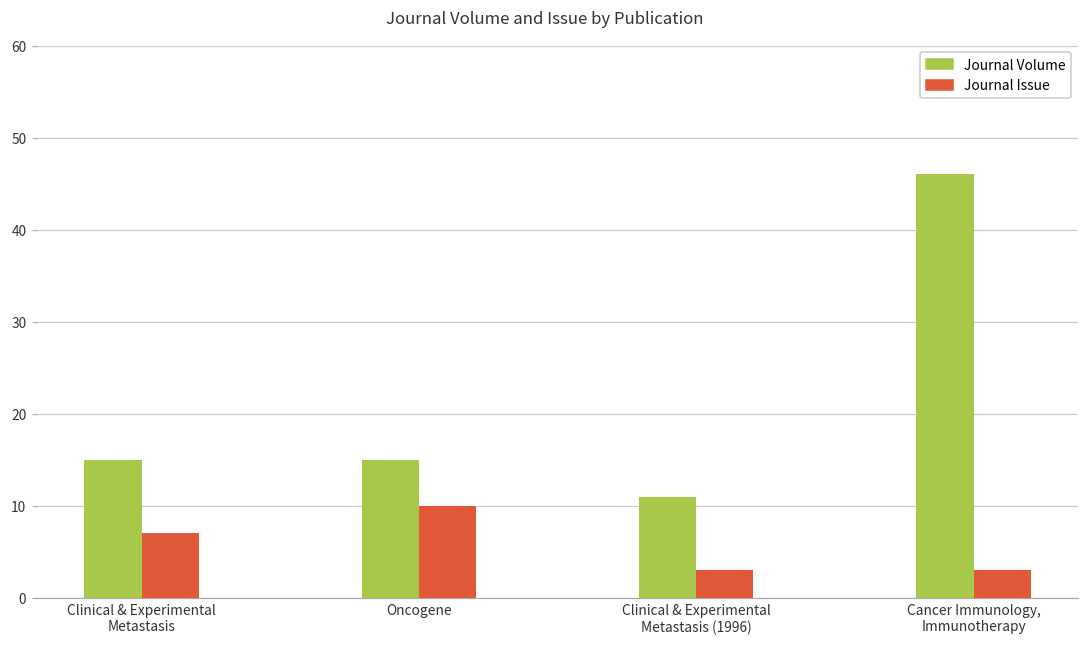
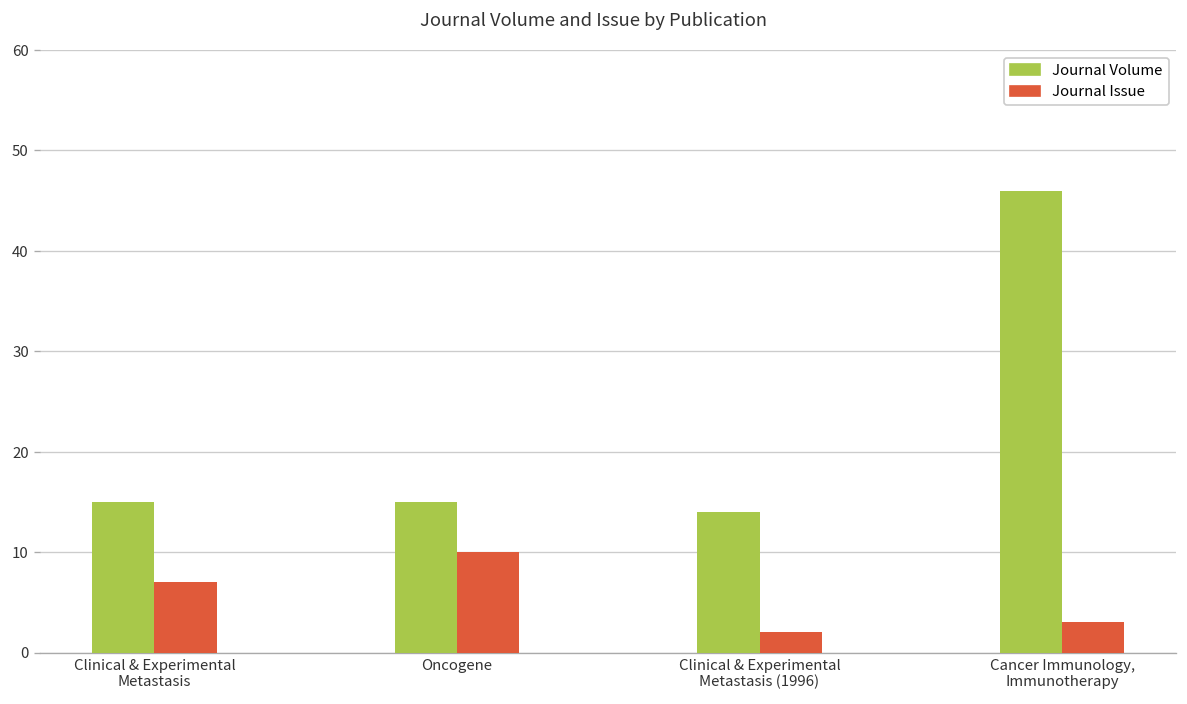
Journal Volume, Clinical & Experimental Metastasis (1996): 11 -> 14
Journal Issue, Clinical & Experimental Metastasis (1996): 3 -> 2
